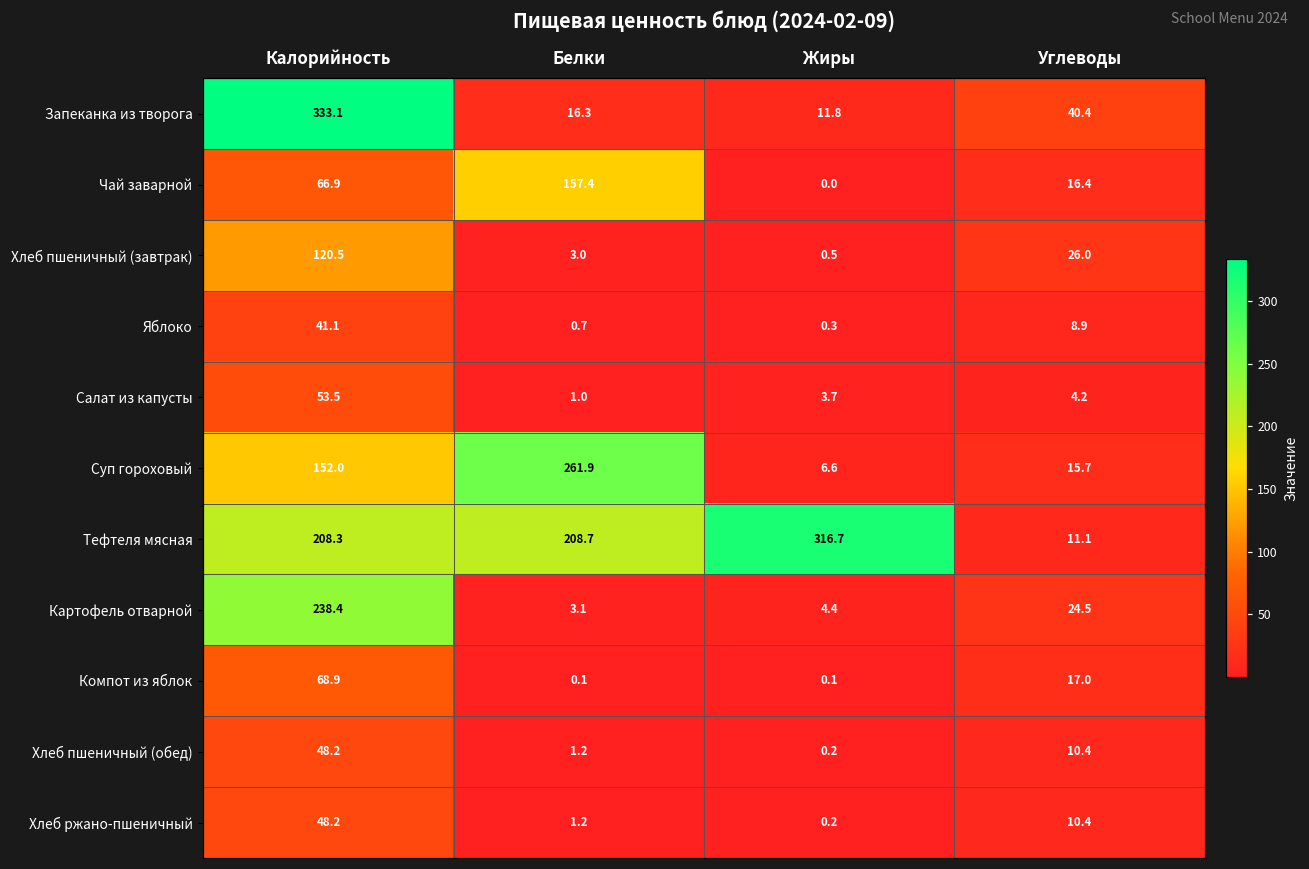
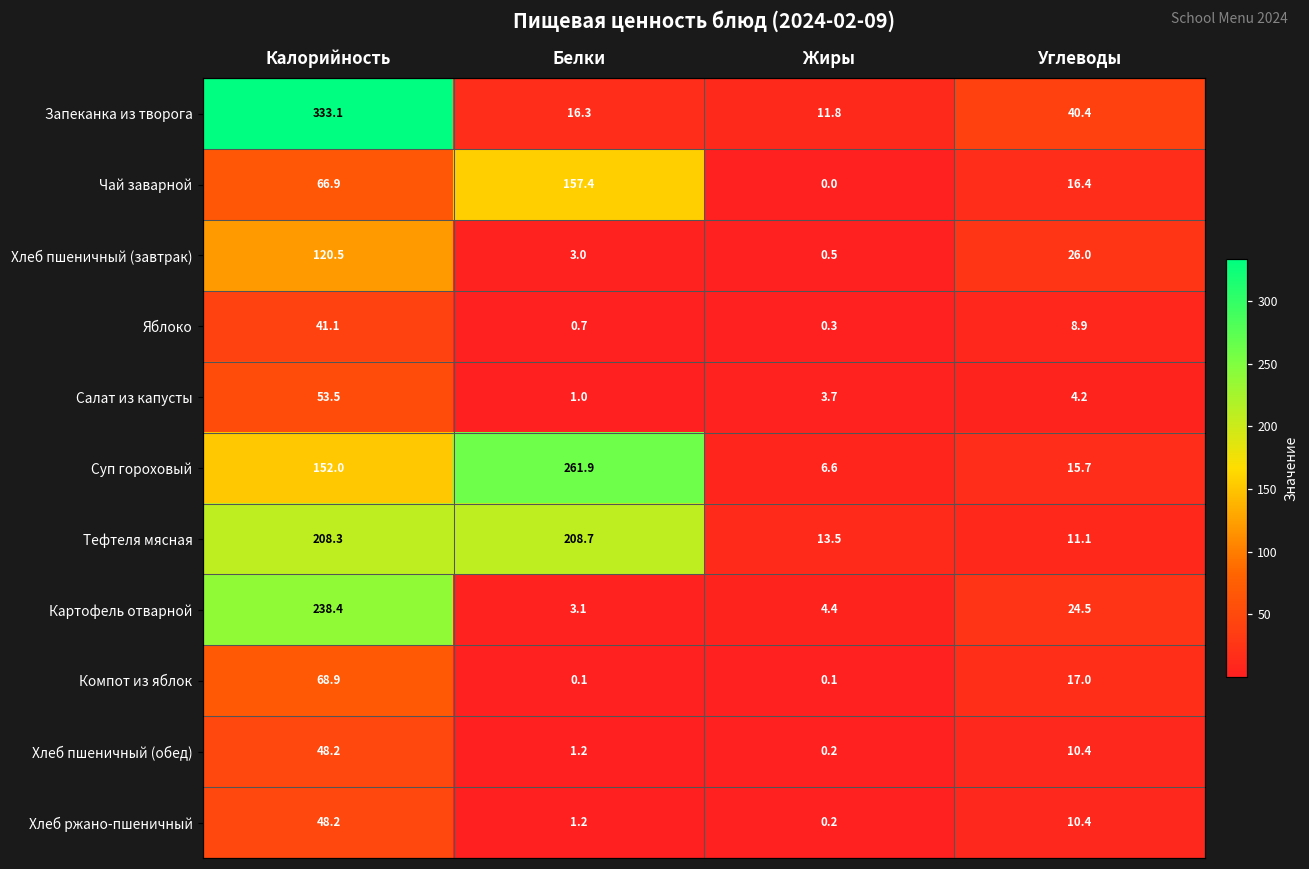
Тефтеля мясная, Жиры: 316.7 -> 13.5
